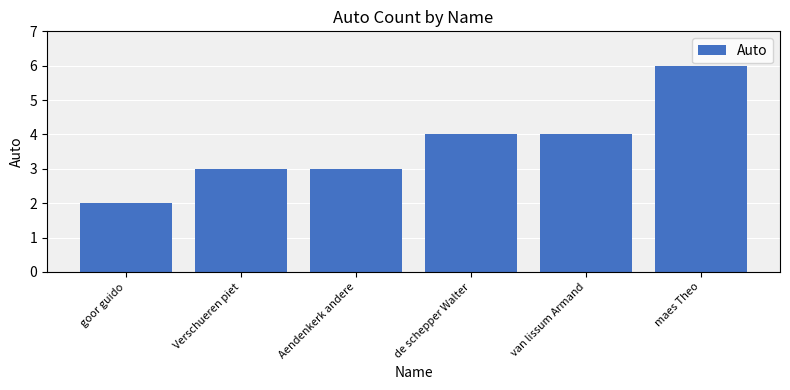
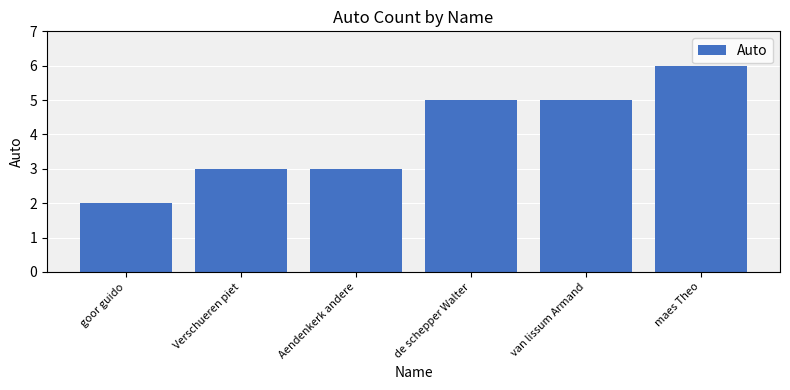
de schepper Walter: 4 -> 5
van lissum Armand: 4 -> 5
